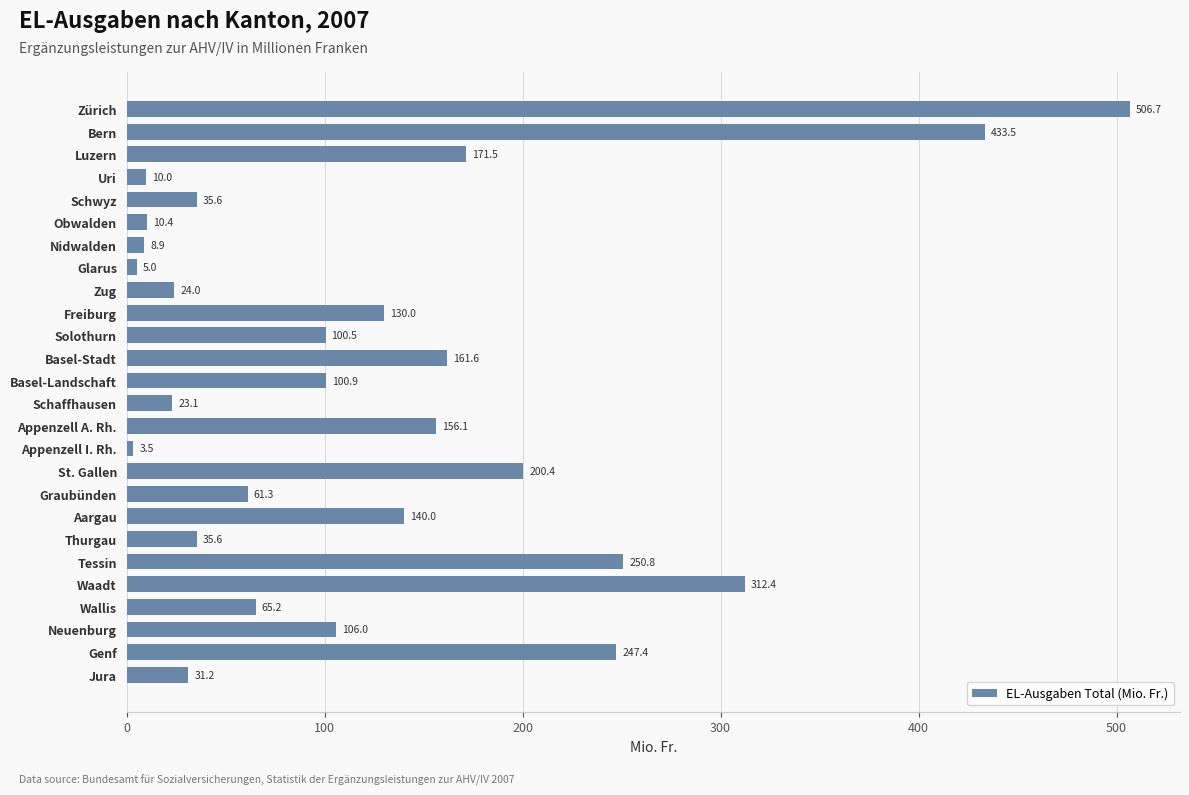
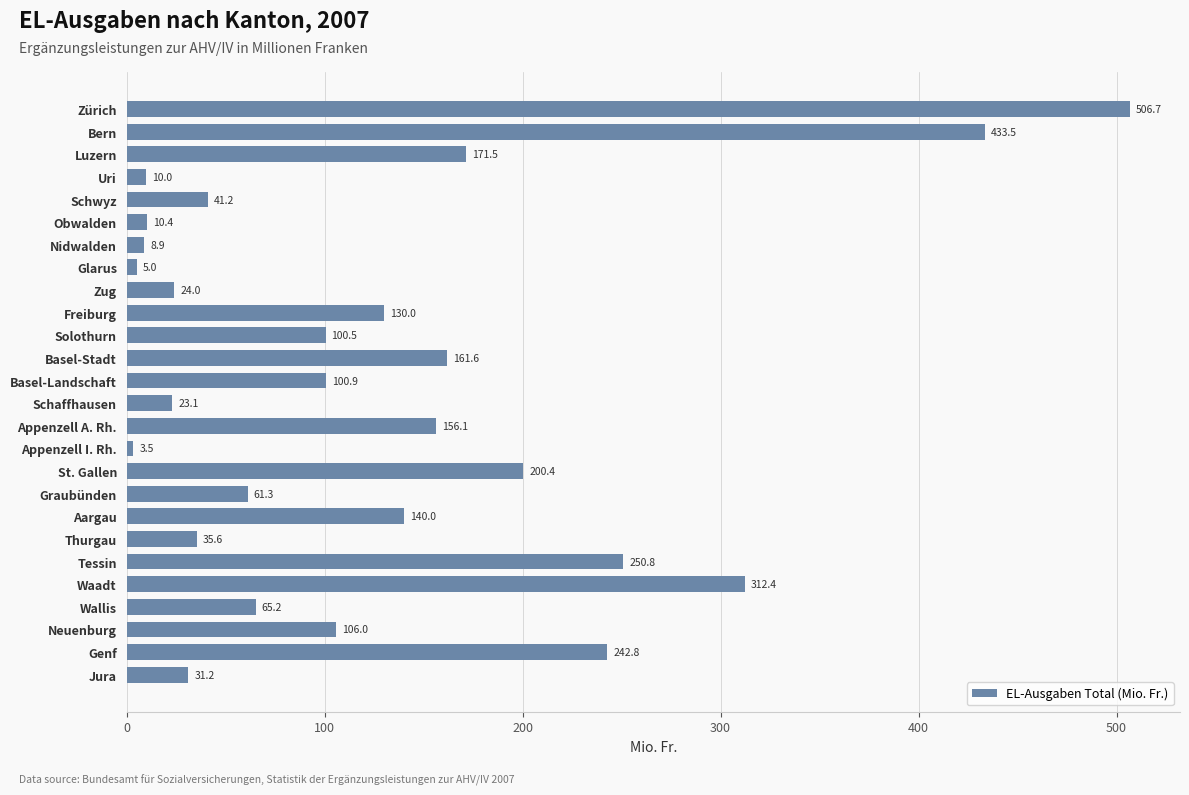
Schwyz: 35.6 -> 41.2
Genf: 247.4 -> 242.8
